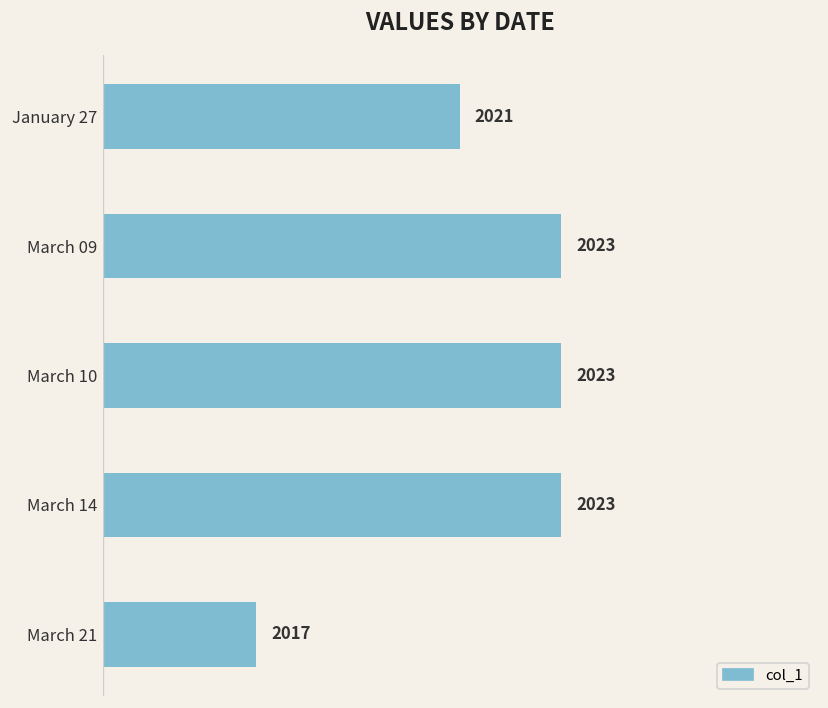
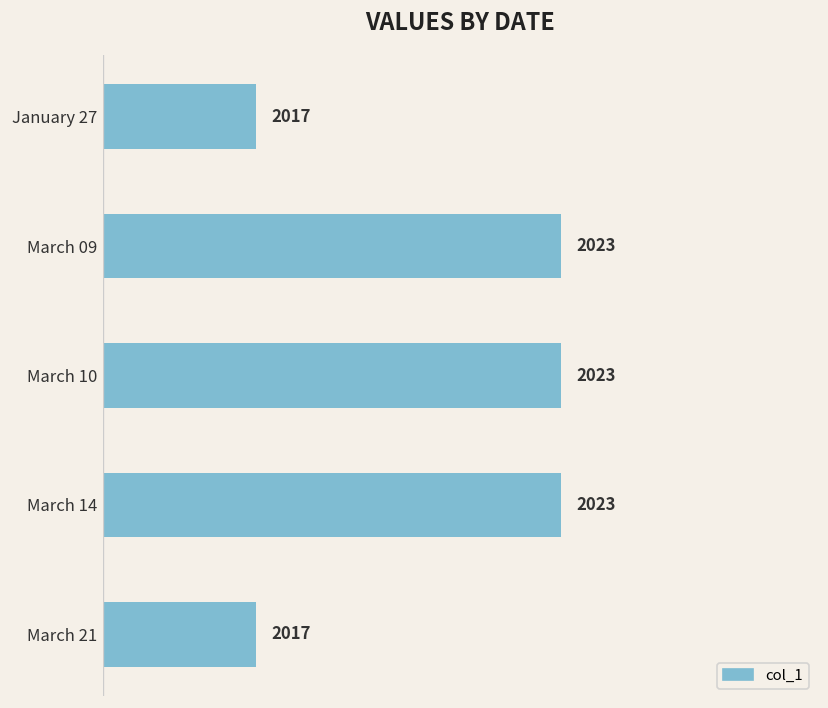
January 27: 2021 -> 2017
